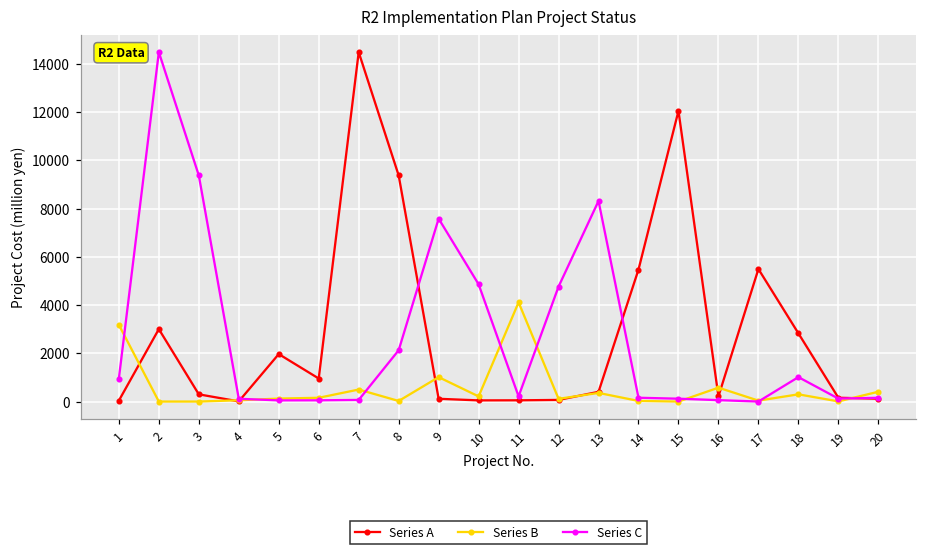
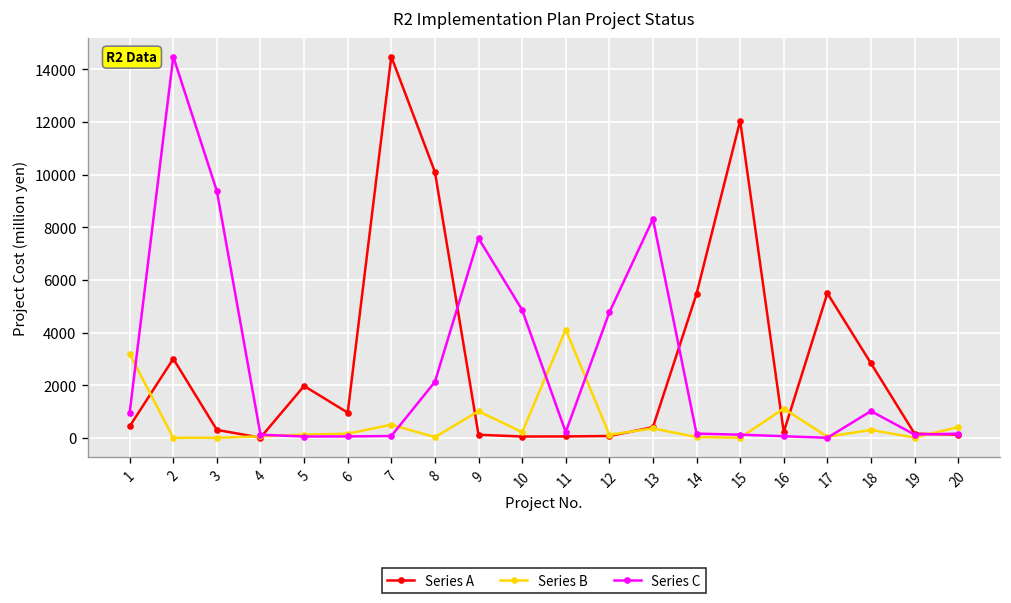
Series A, 1: 0 -> 400
Series A, 8: 9400 -> 10100
Series B, 16: 600 -> 1100
